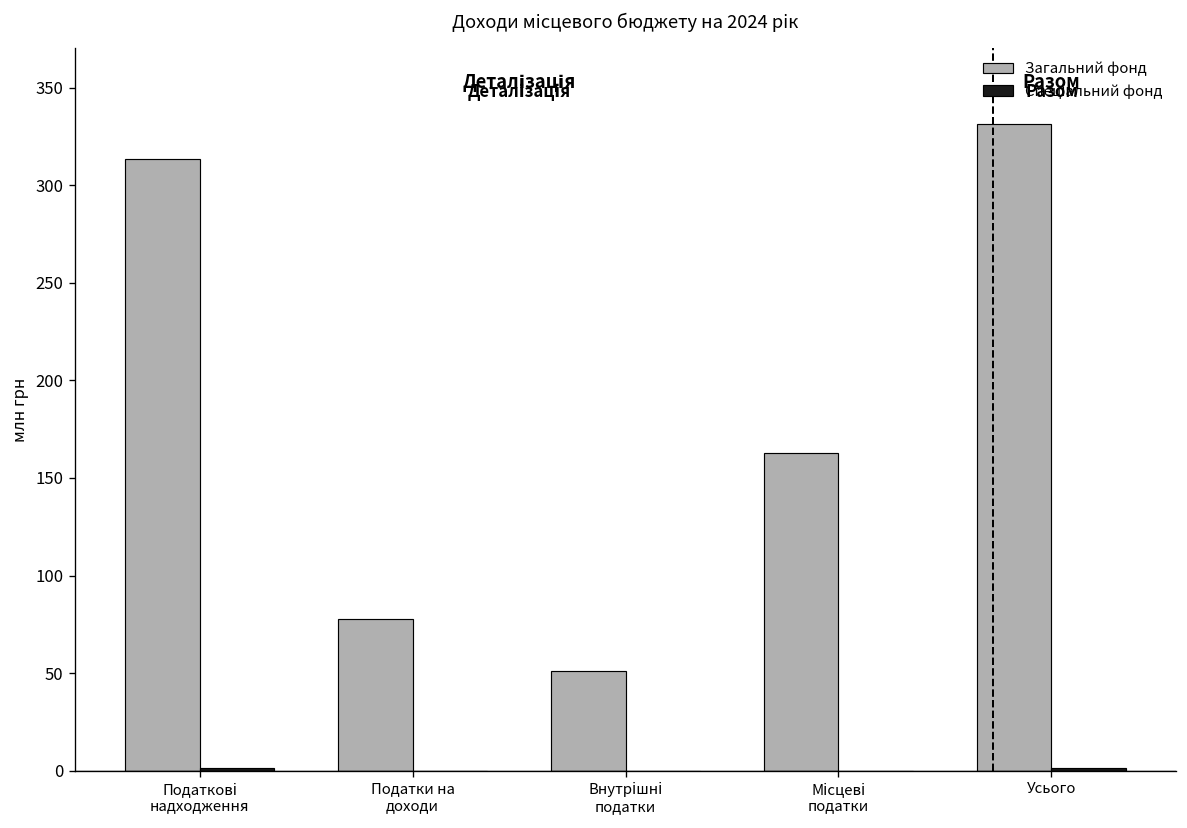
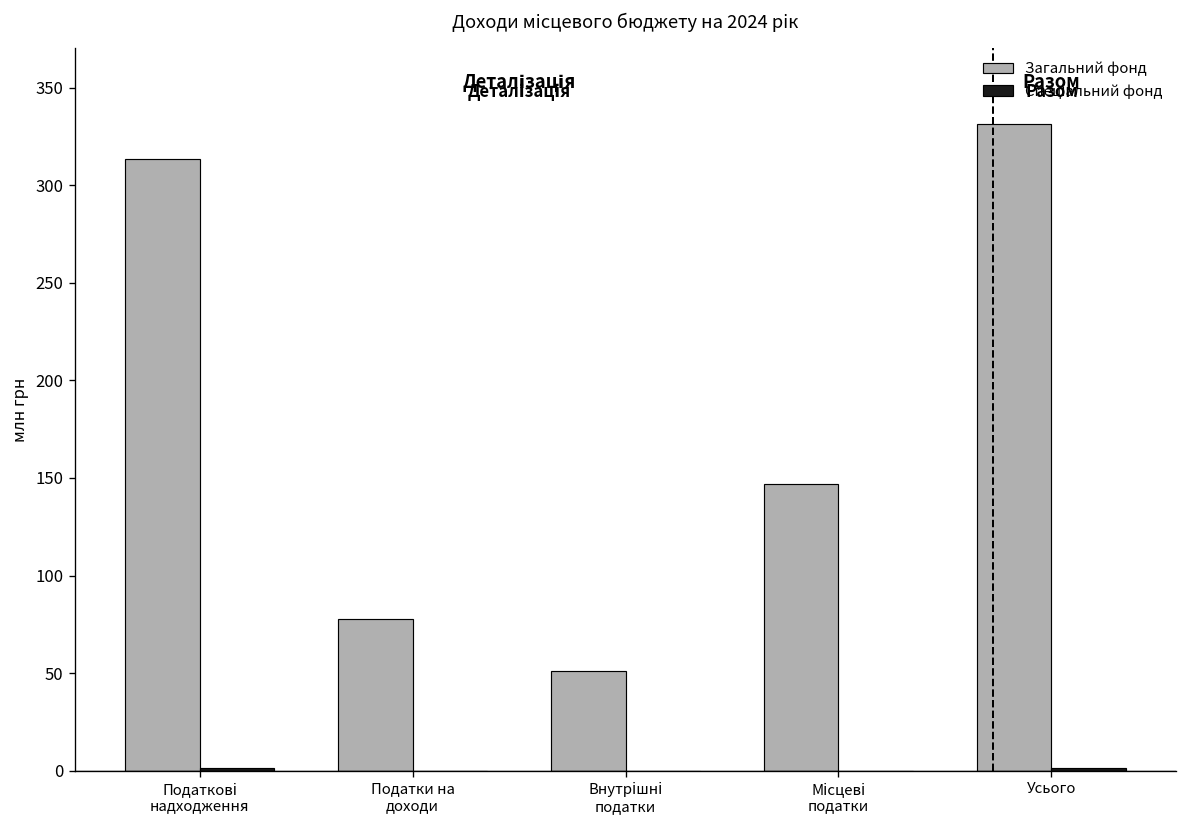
Загальний фонд, Місцеві податки: 163 -> 147
